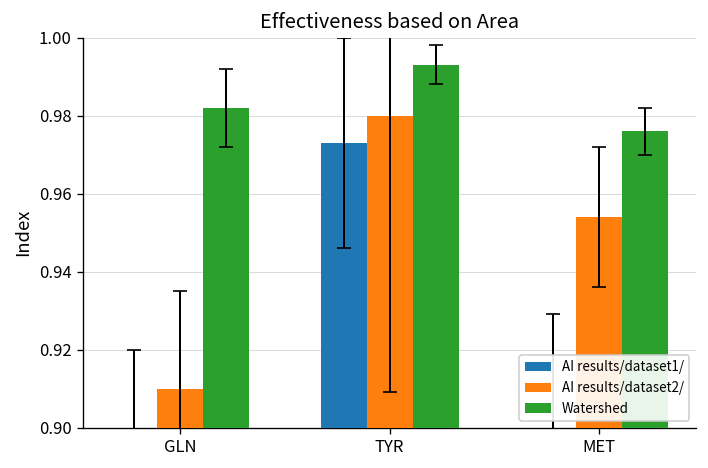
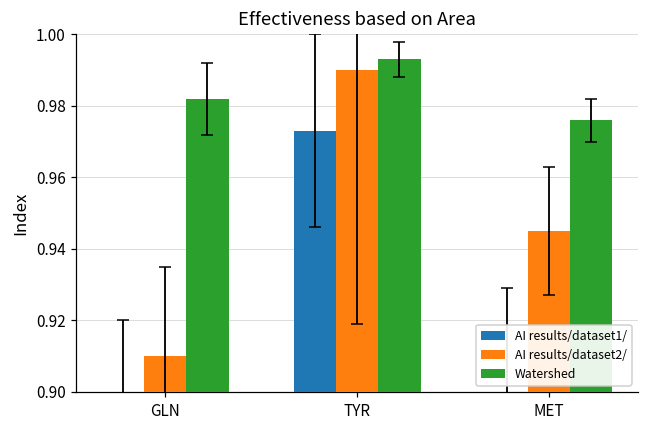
AI results/dataset2/, TYR: 0.98 -> 0.99
AI results/dataset2/, MET: 0.954 -> 0.945
